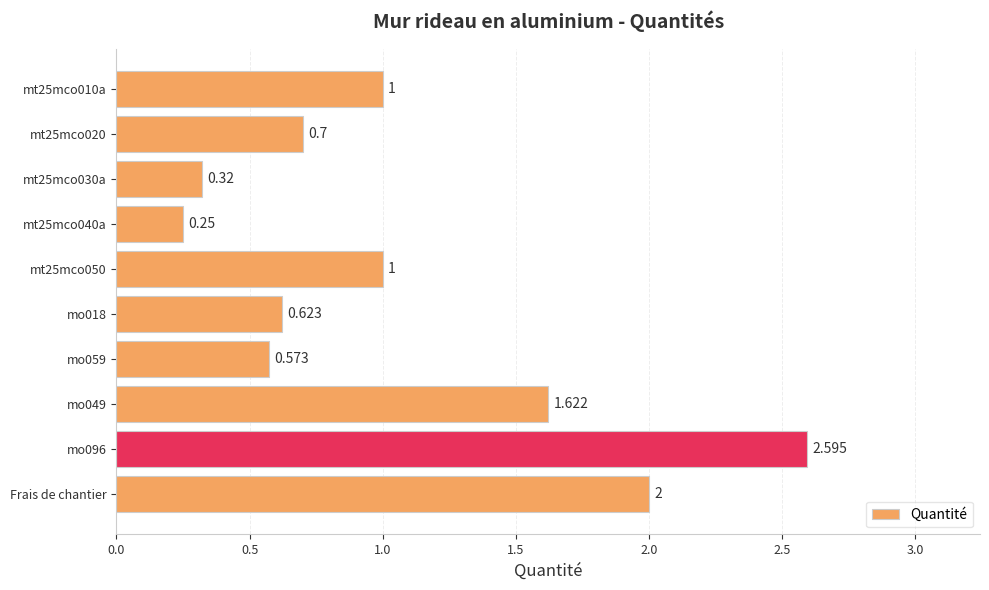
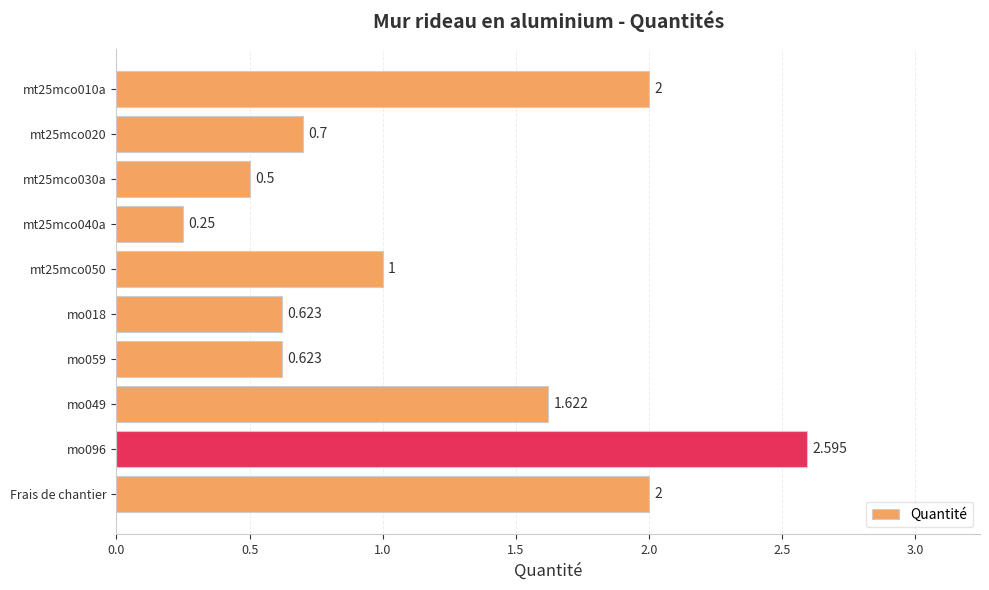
mt25mco010a: 1 -> 2
mt25mco030a: 0.32 -> 0.5
mo059: 0.573 -> 0.623
